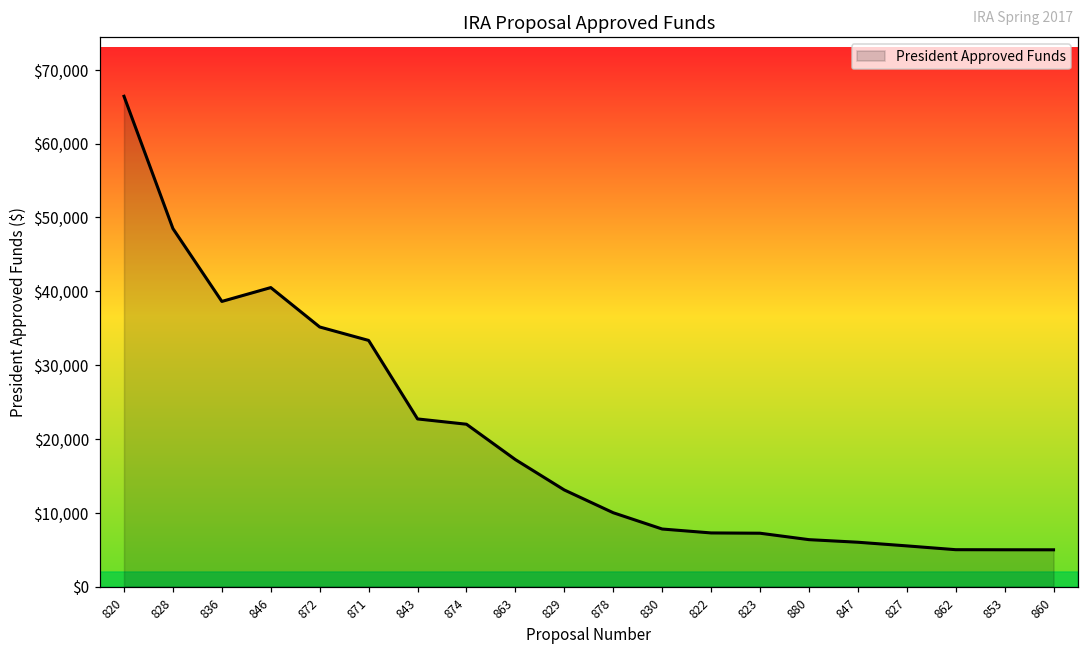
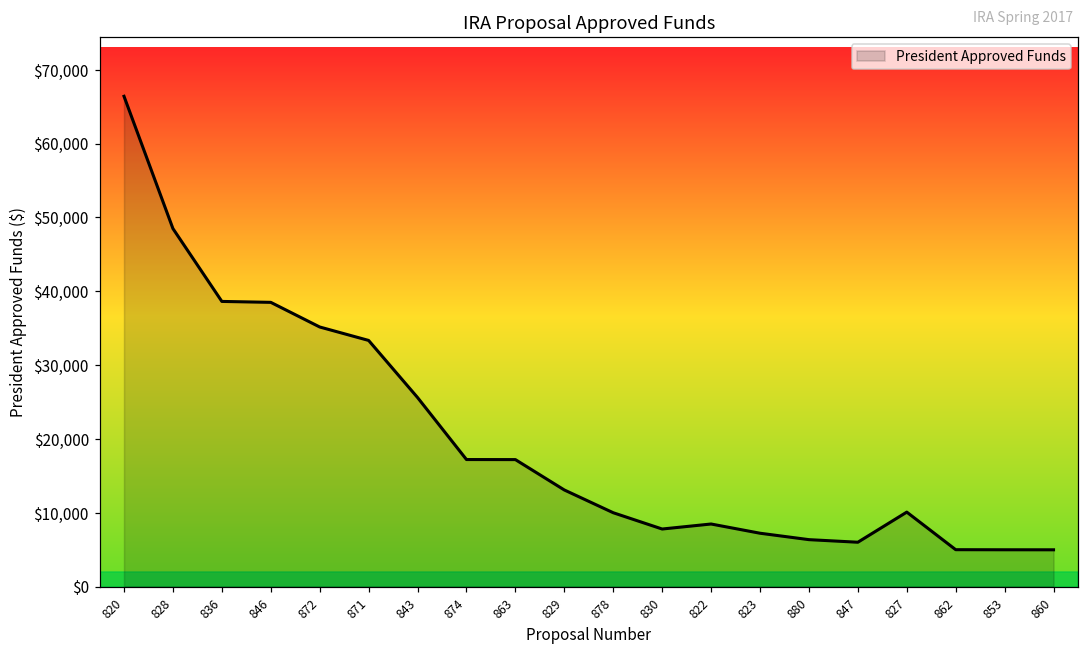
846: $40,000 -> $38,000
843: $23,000 -> $26,000
874: $22,000 -> $17,000
822: $7,000 -> $8,000
827: $6,000 -> $10,000
